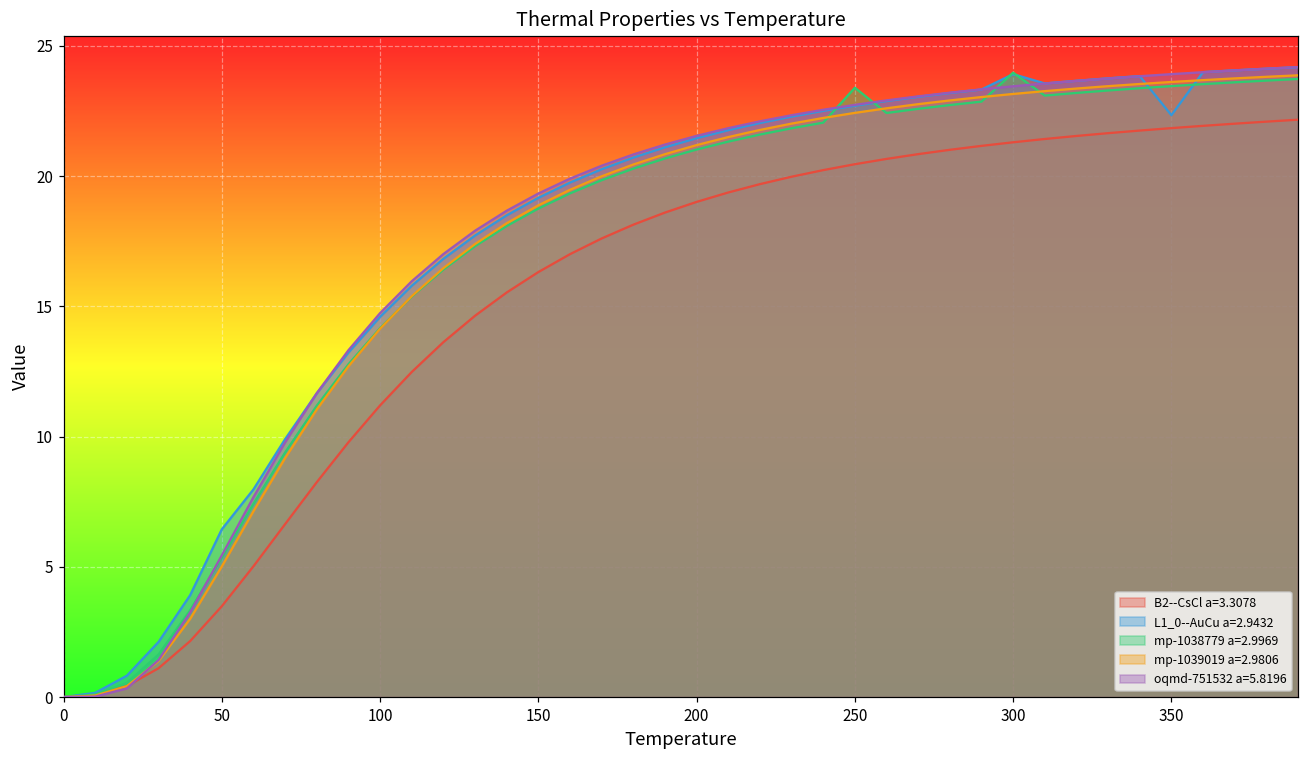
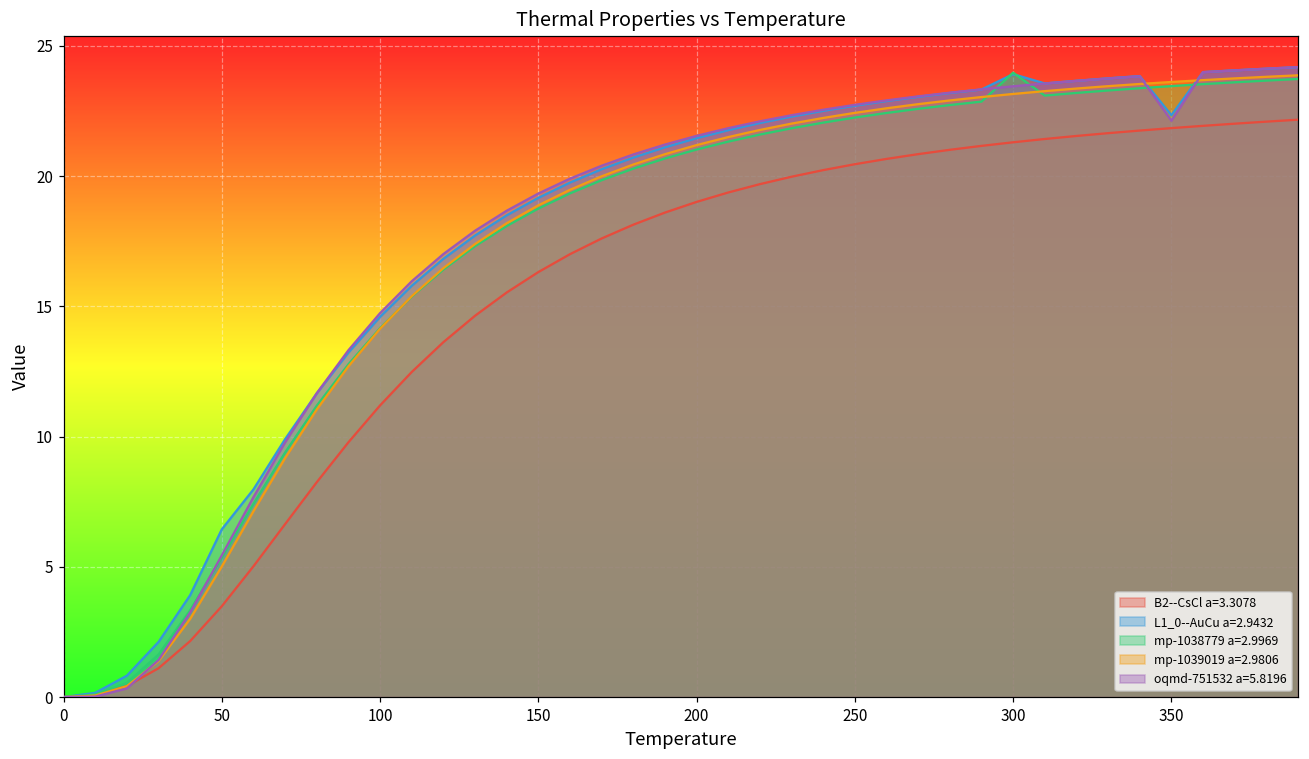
mp-1038779 a=2.9969, 250: 23.4 -> 22.3
oqmd-751532 a=5.8196, 350: 23.9 -> 22.1
